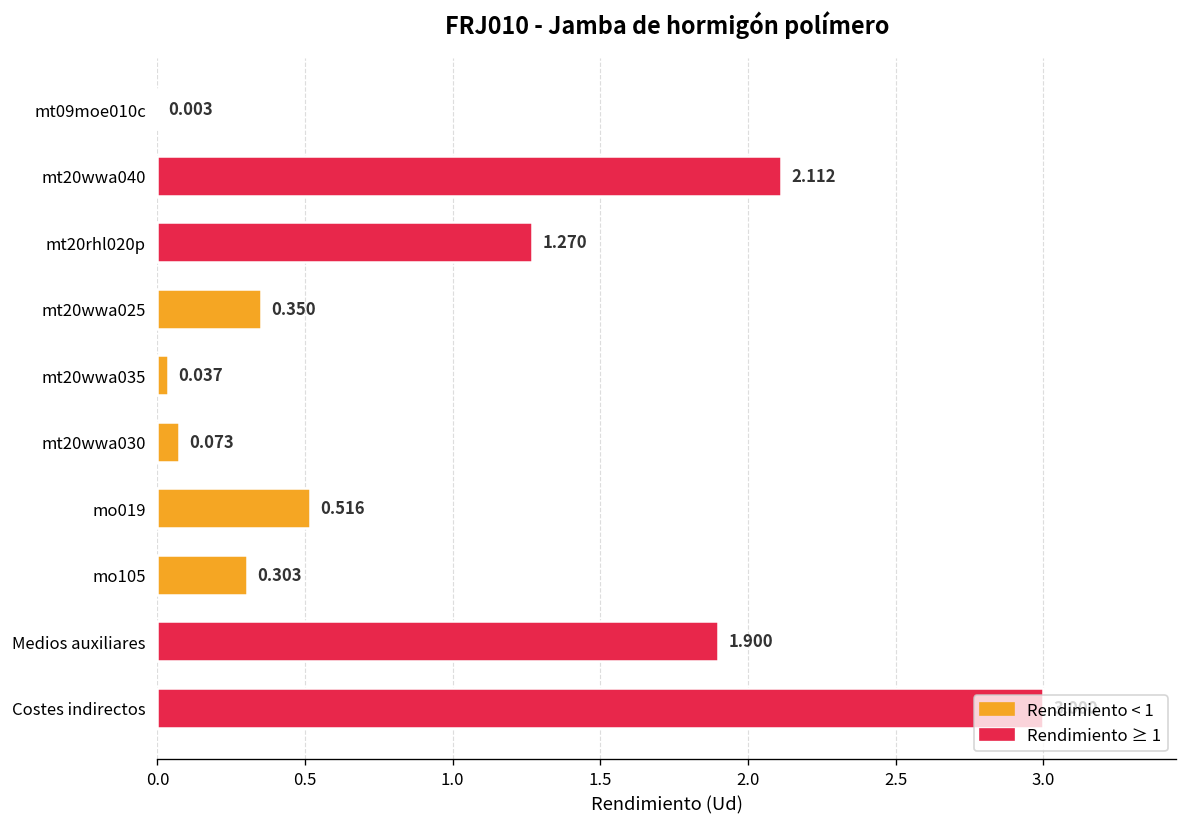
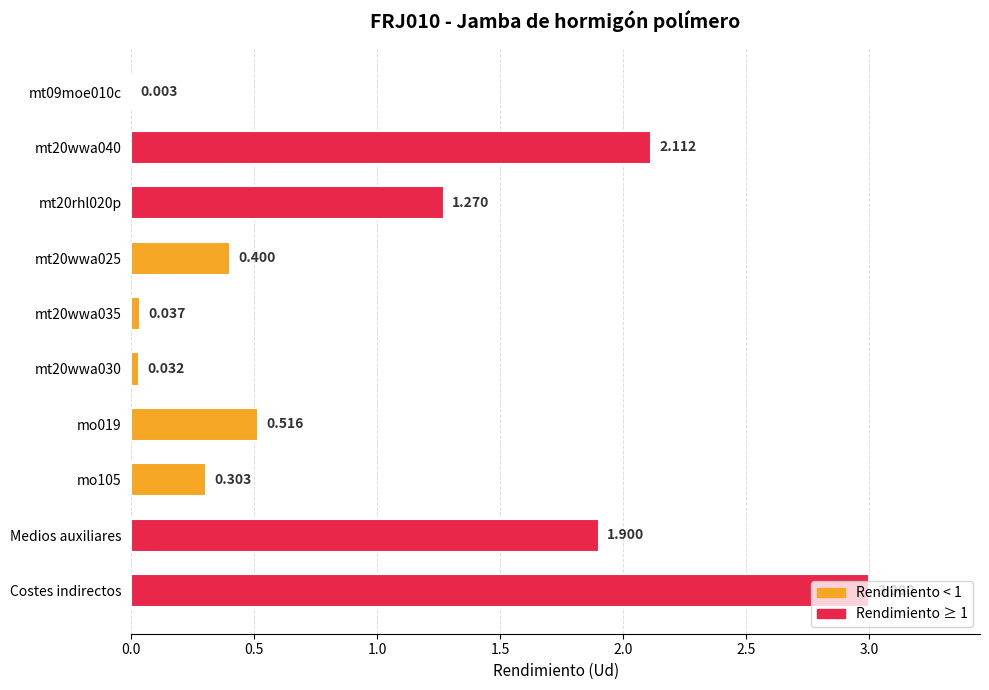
mt20wwa025: 0.350 -> 0.400
mt20wwa030: 0.073 -> 0.032
